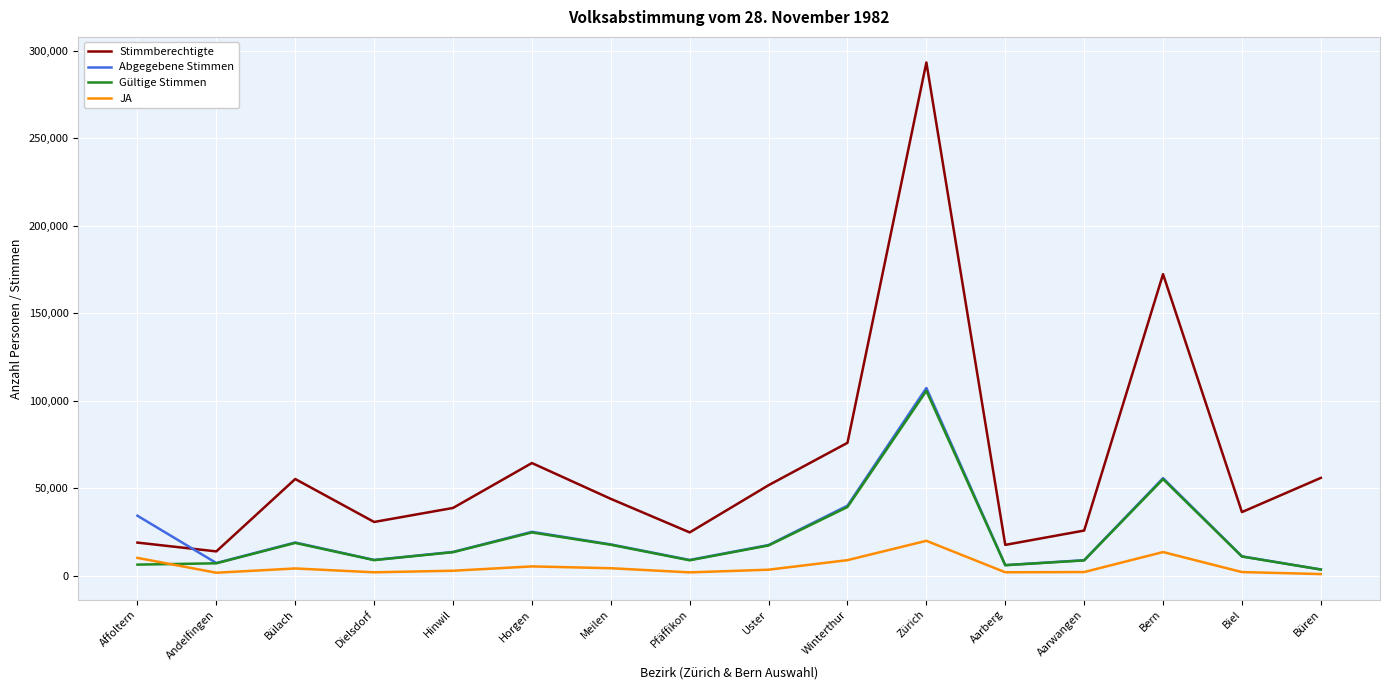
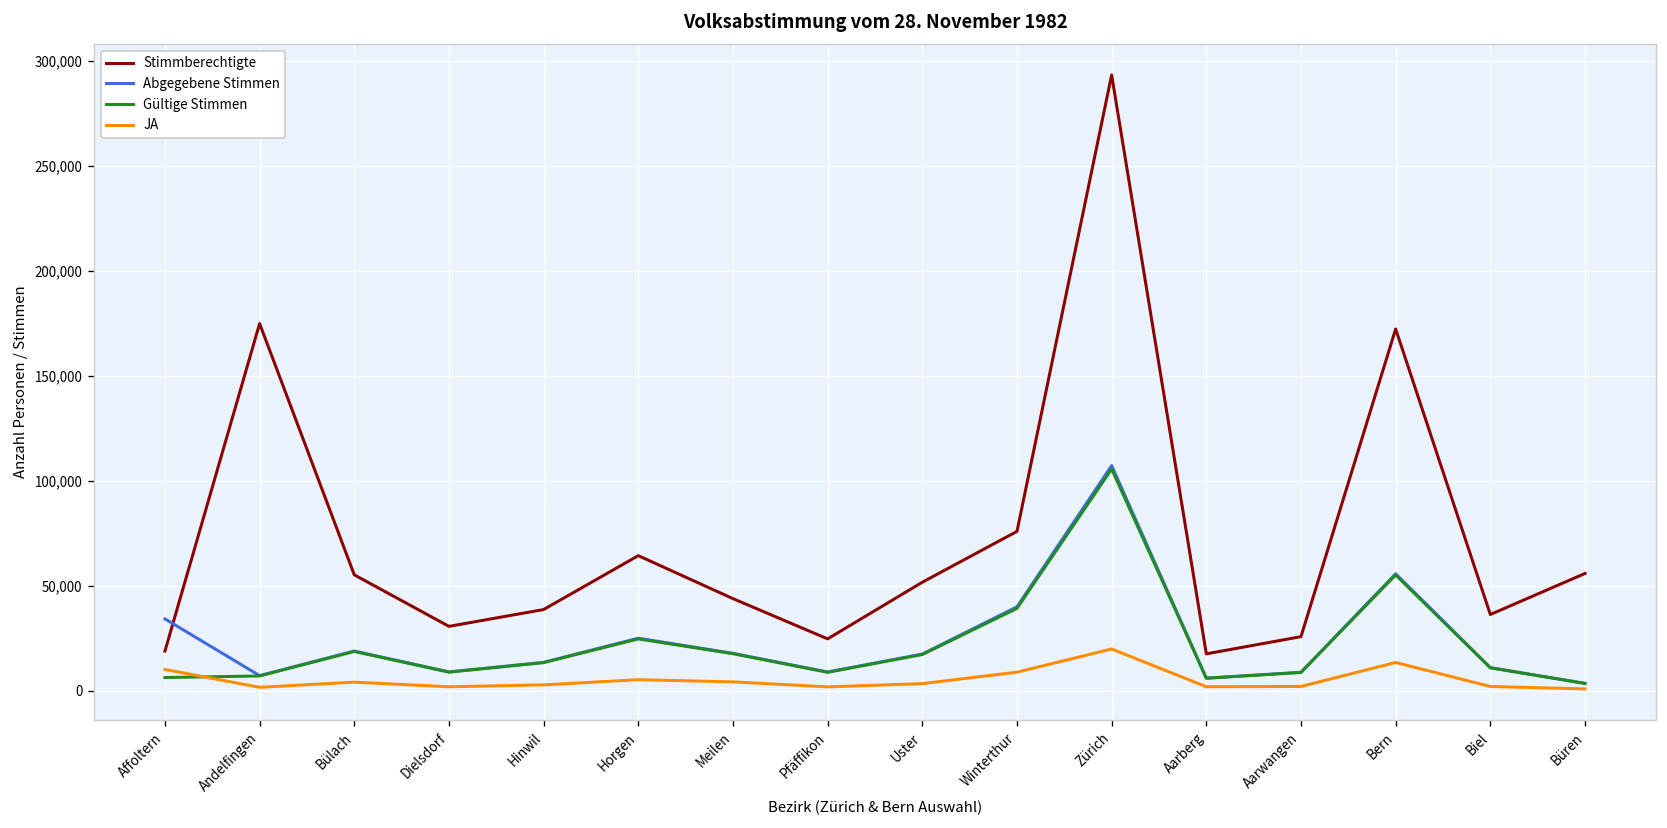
Stimmberechtigte, Andelfingen: 14,000 -> 175,000
